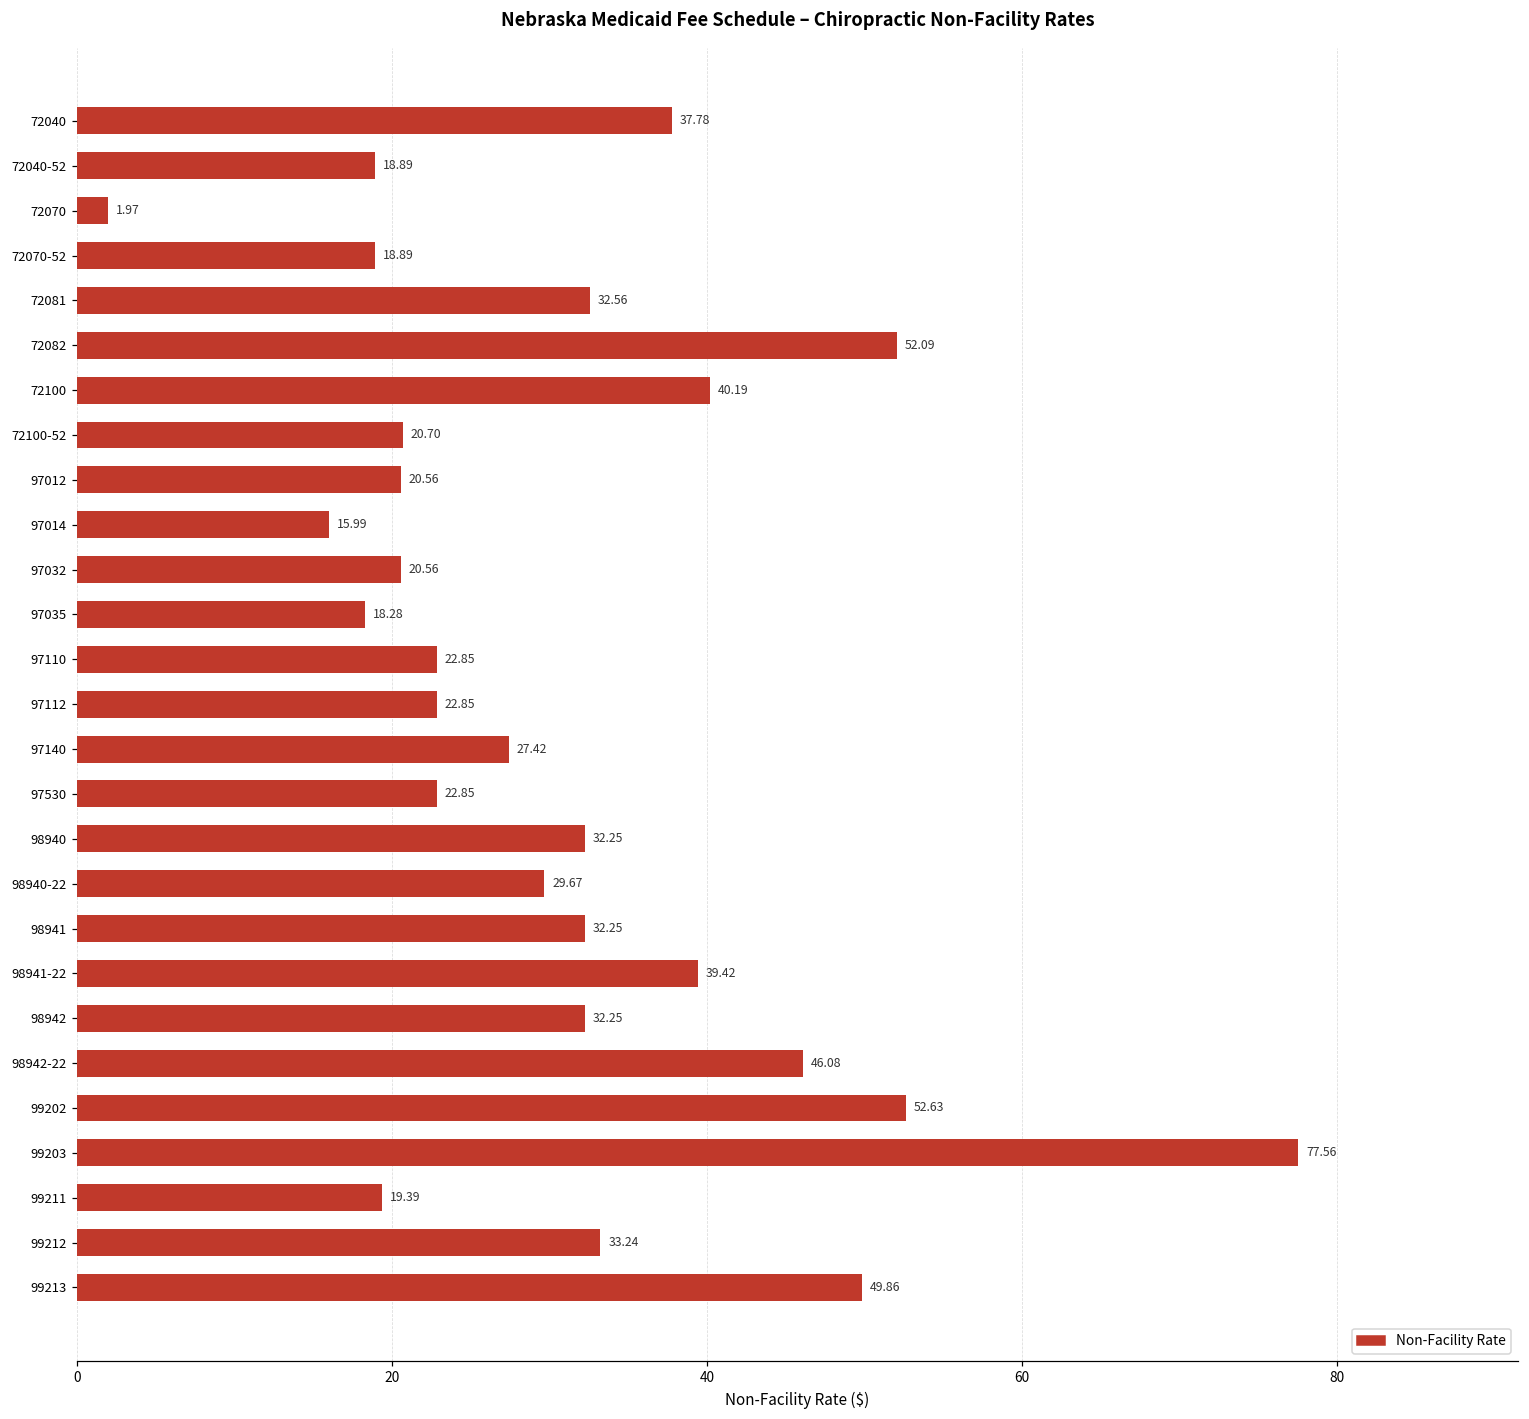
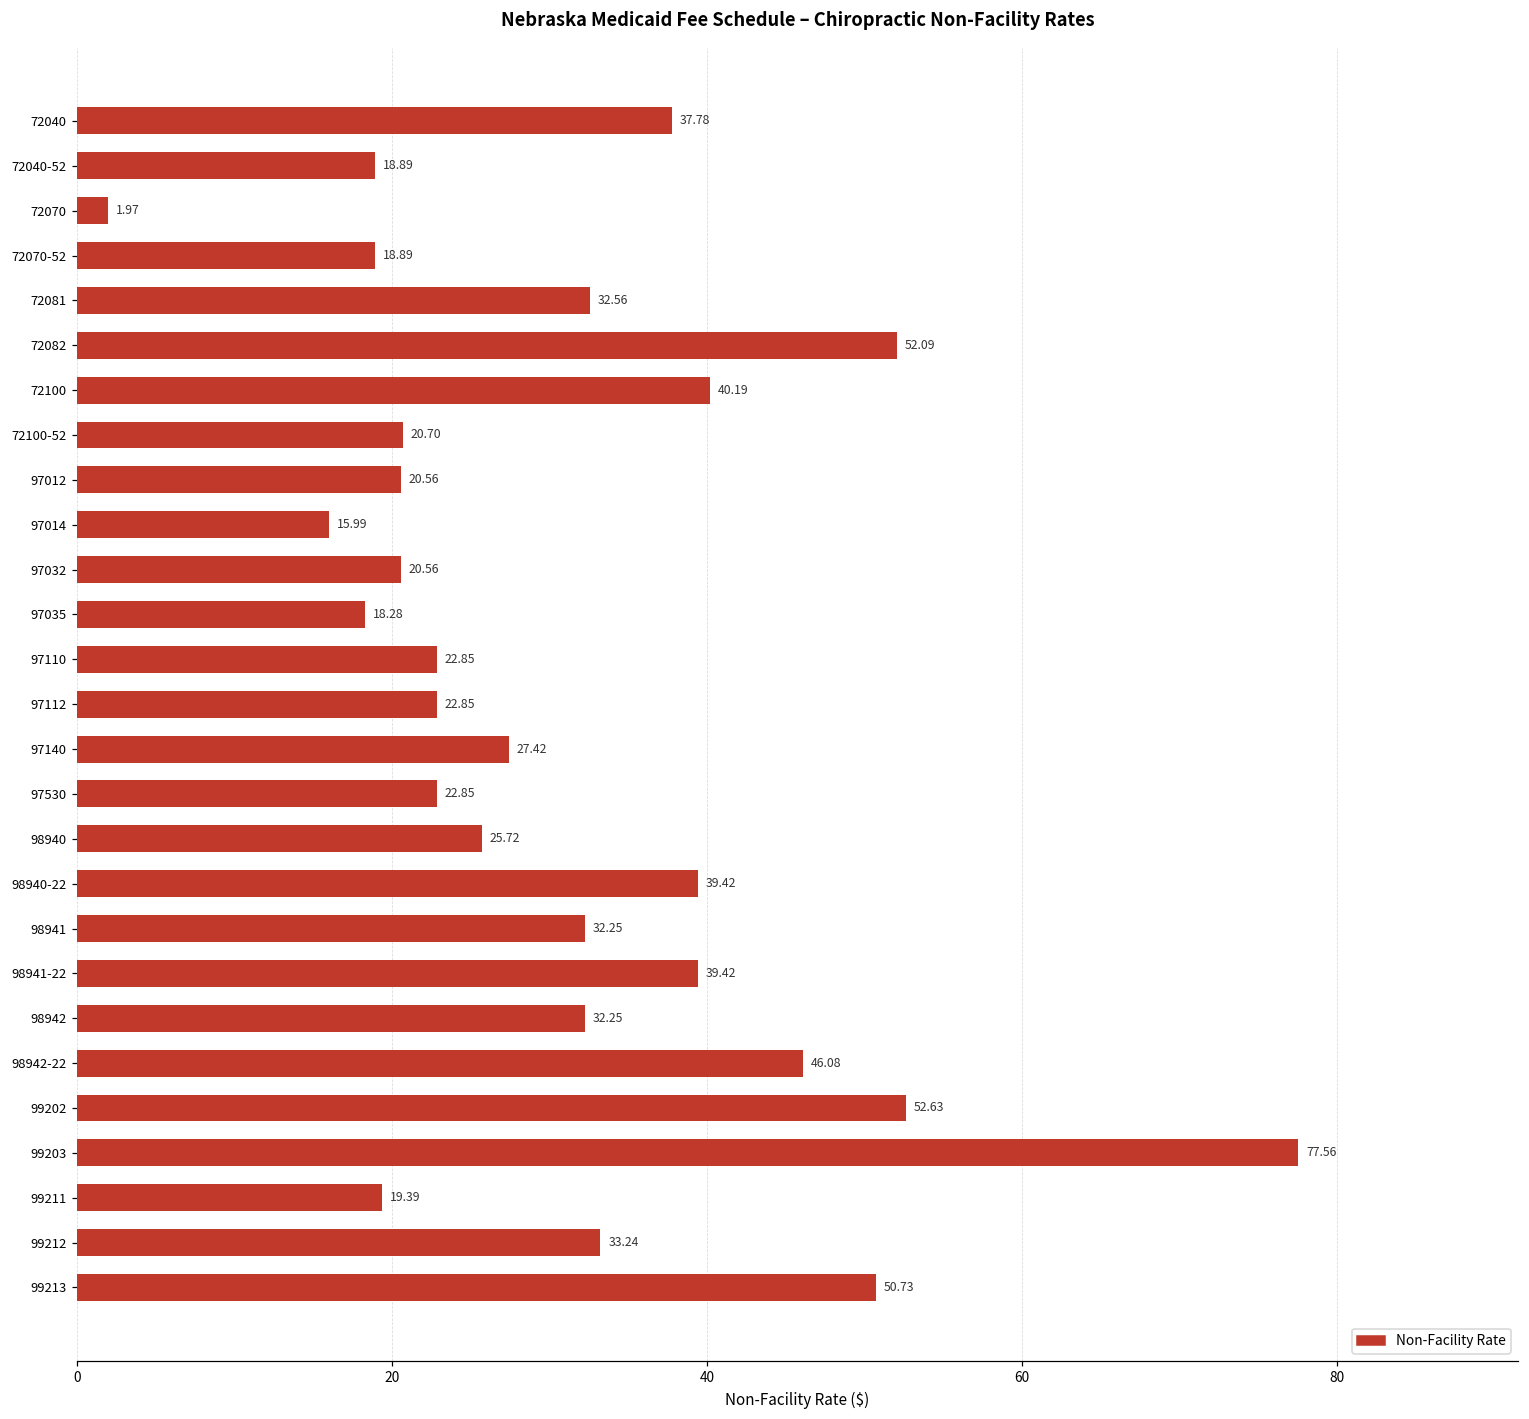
98940: 32.25 -> 25.72
98940-22: 29.67 -> 39.42
99213: 49.86 -> 50.73
